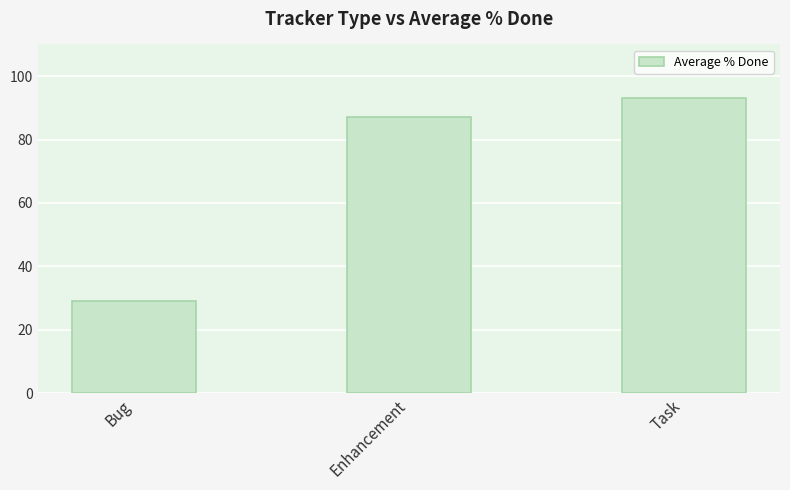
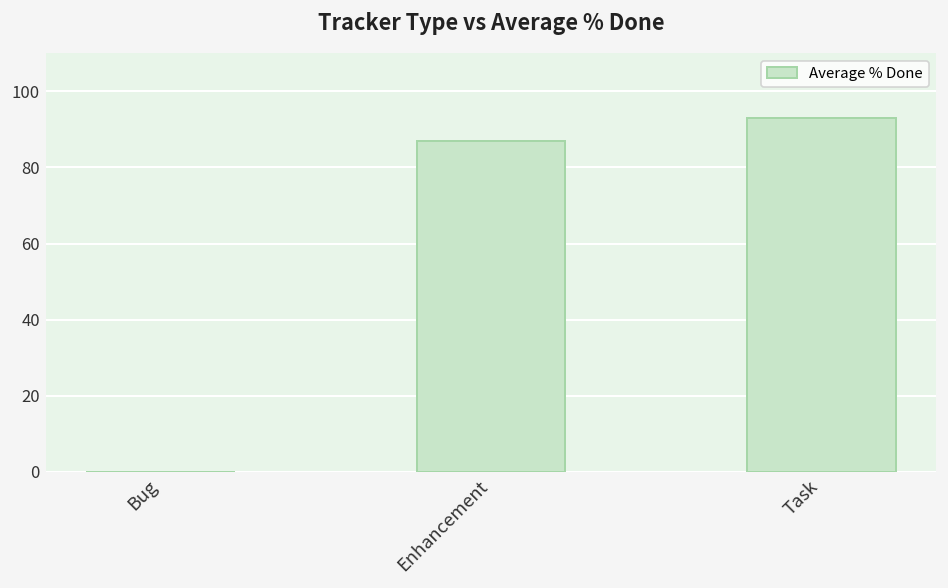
Bug: 29 -> 0
